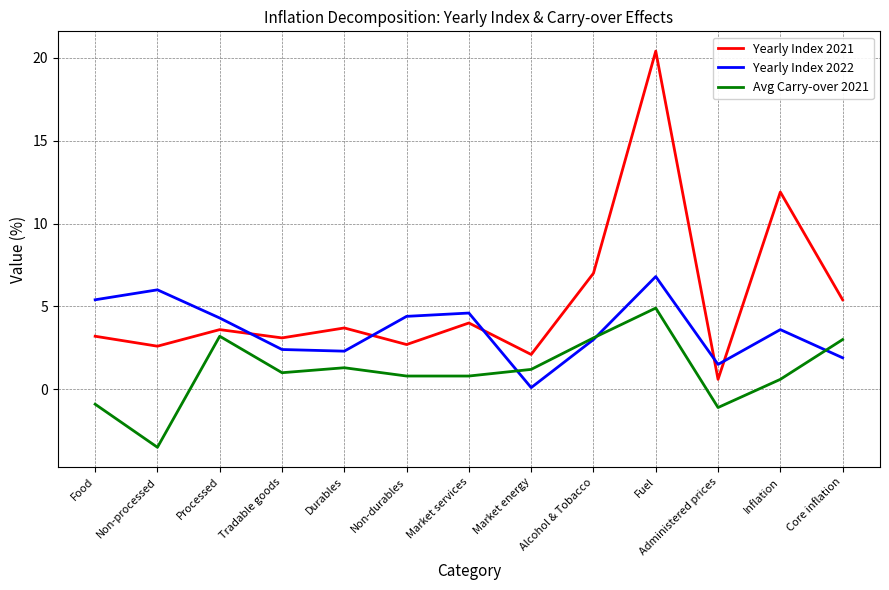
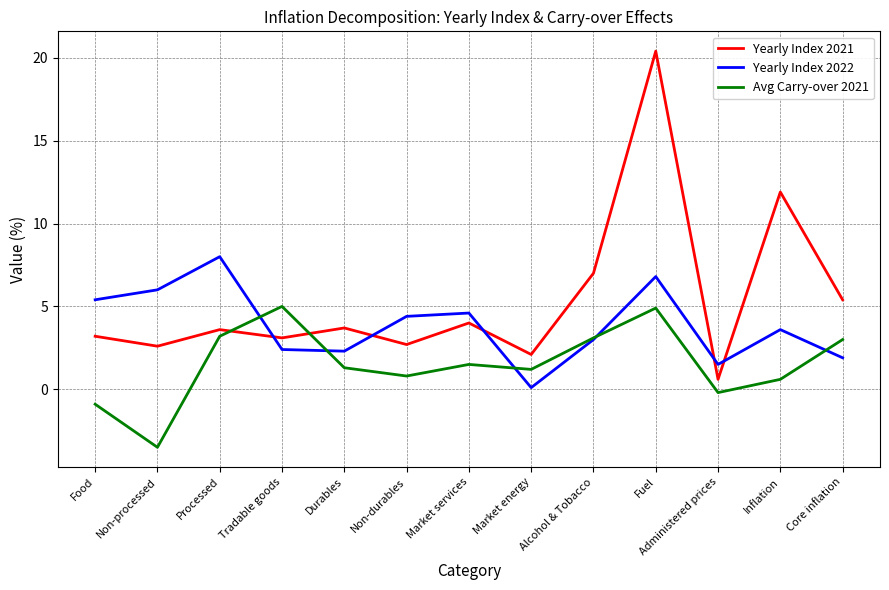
Yearly Index 2022, Processed: 4.3 -> 8.0
Avg Carry-over 2021, Tradable goods: 1 -> 5
Avg Carry-over 2021, Market services: 0.8 -> 1.5
Avg Carry-over 2021, Administered prices: -1.1 -> -0.2
